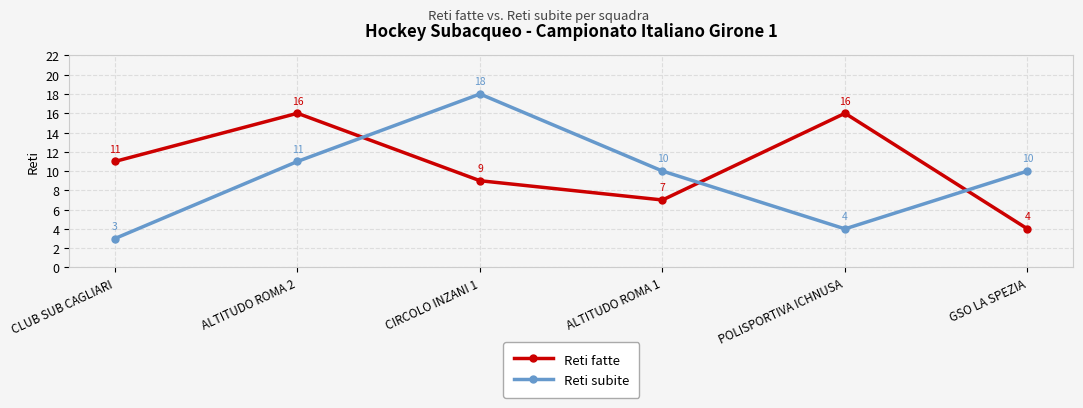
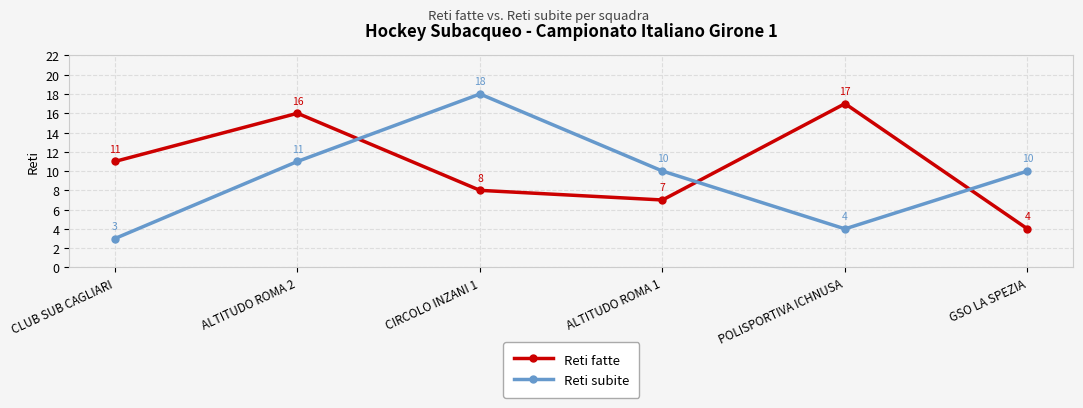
Reti fatte, CIRCOLO INZANI 1: 9 -> 8
Reti fatte, POLISPORTIVA ICHNUSA: 16 -> 17
